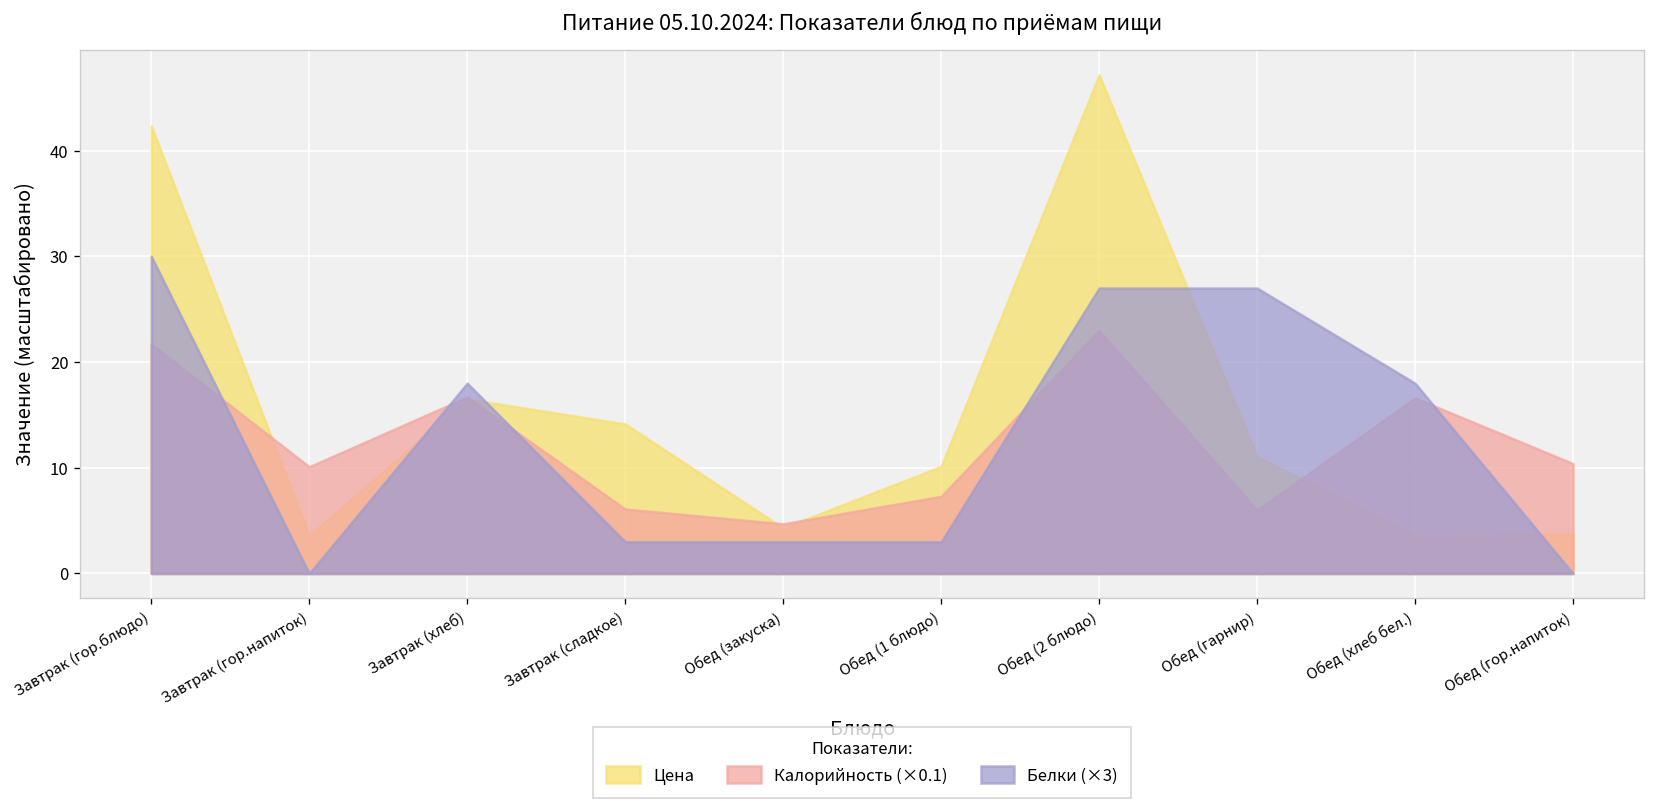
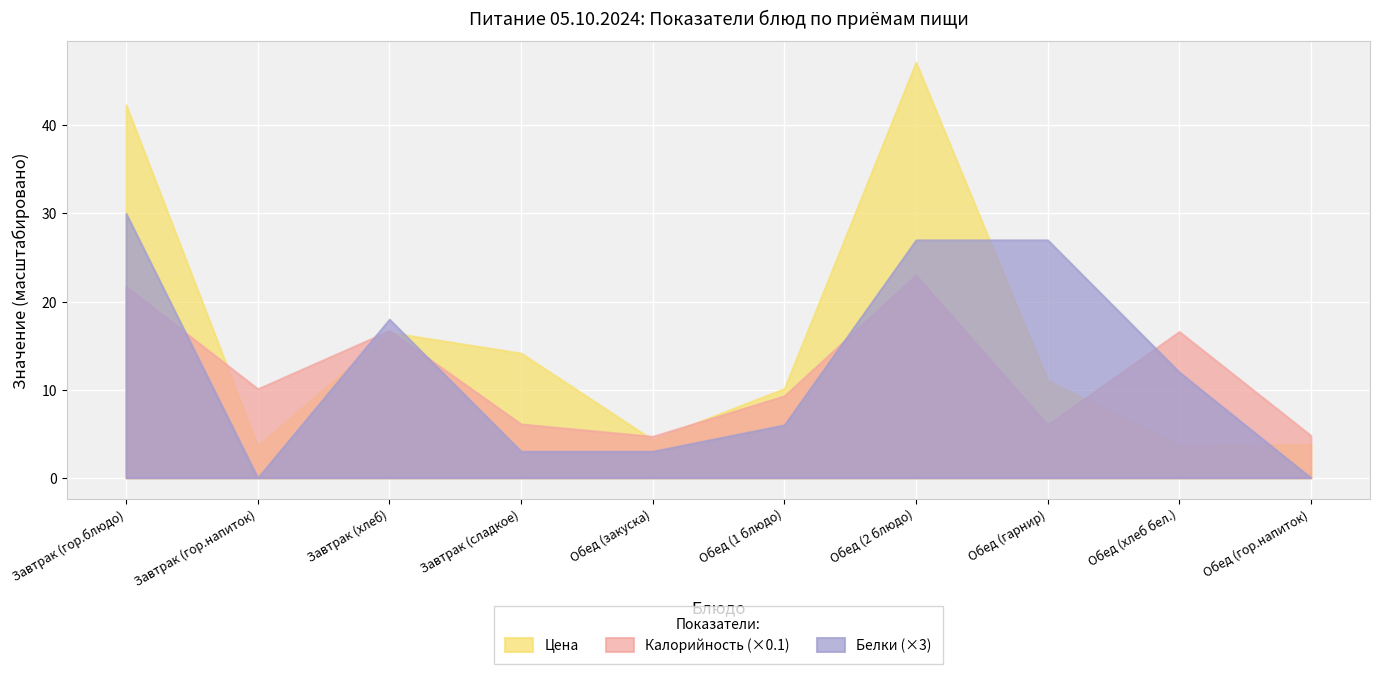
Калорийность (×0.1), Обед (1 блюдо): 7 -> 9
Белки (×3), Обед (1 блюдо): 3 -> 6
Белки (×3), Обед (хлеб бел.): 18 -> 12
Калорийность (×0.1), Обед (гор.напиток): 10 -> 5
